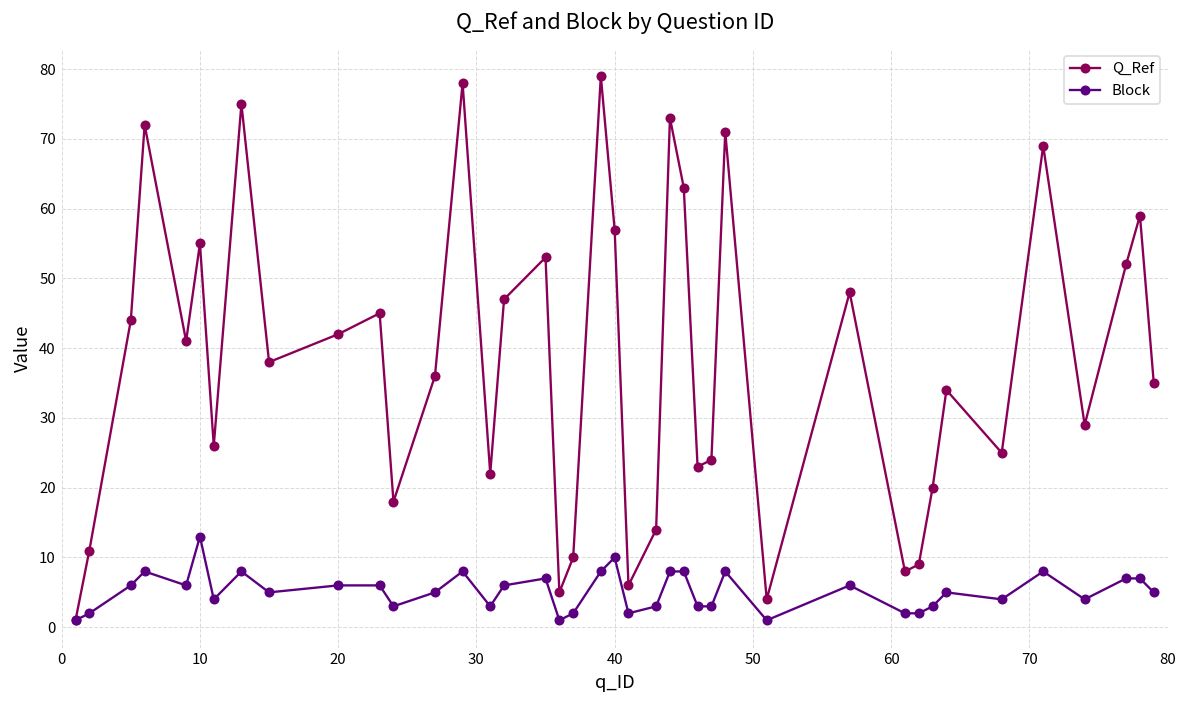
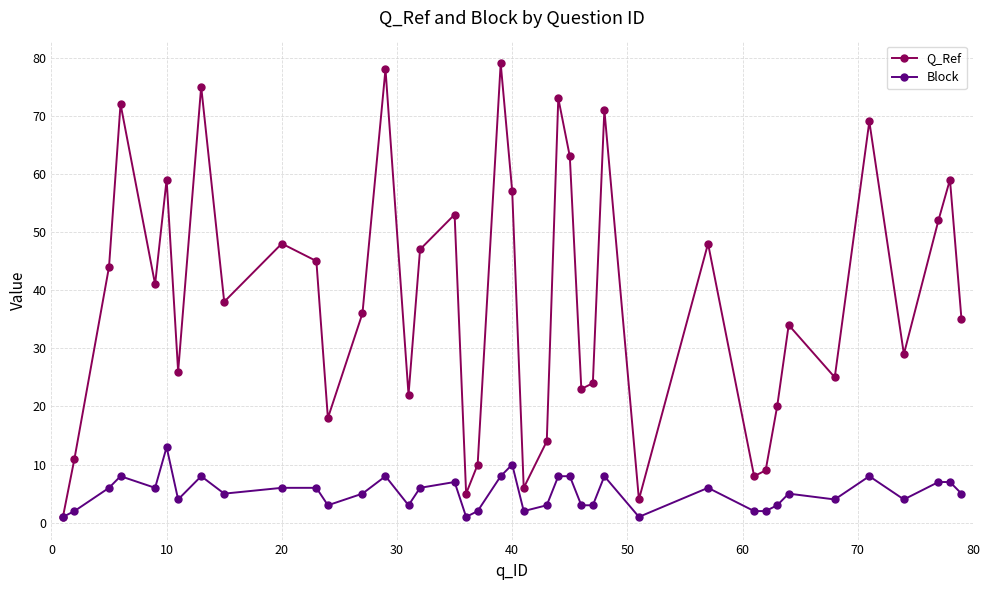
Q_Ref, 10: 55 -> 59
Q_Ref, 20: 42 -> 48
